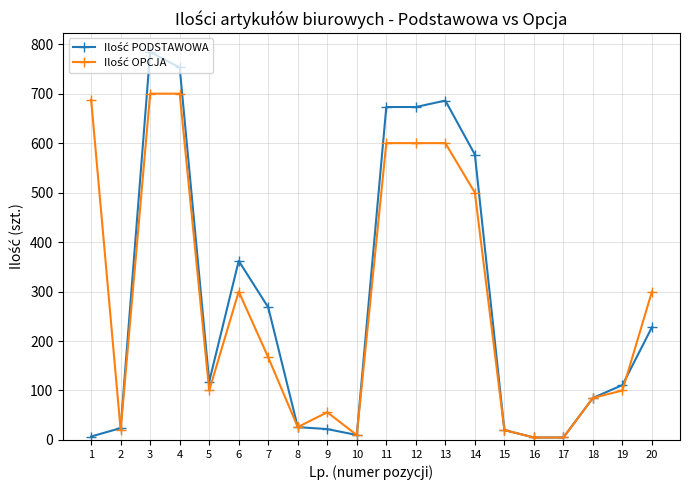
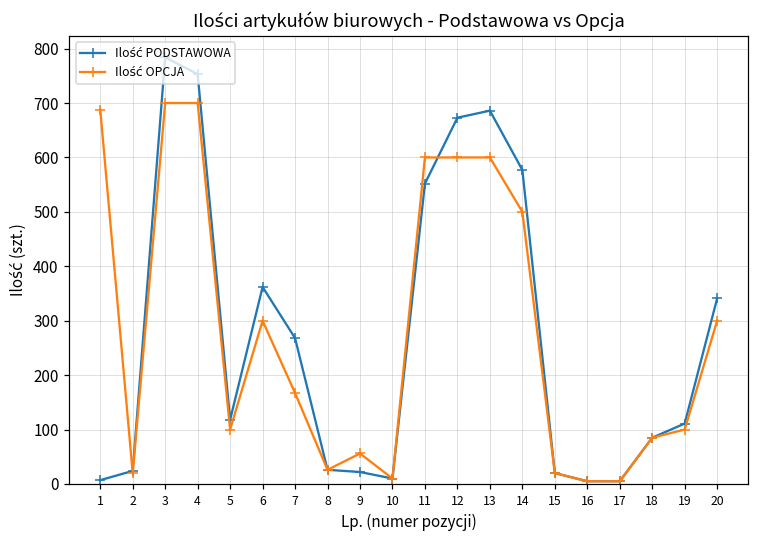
Ilość PODSTAWOWA, 11: 670 -> 550
Ilość PODSTAWOWA, 20: 230 -> 340
